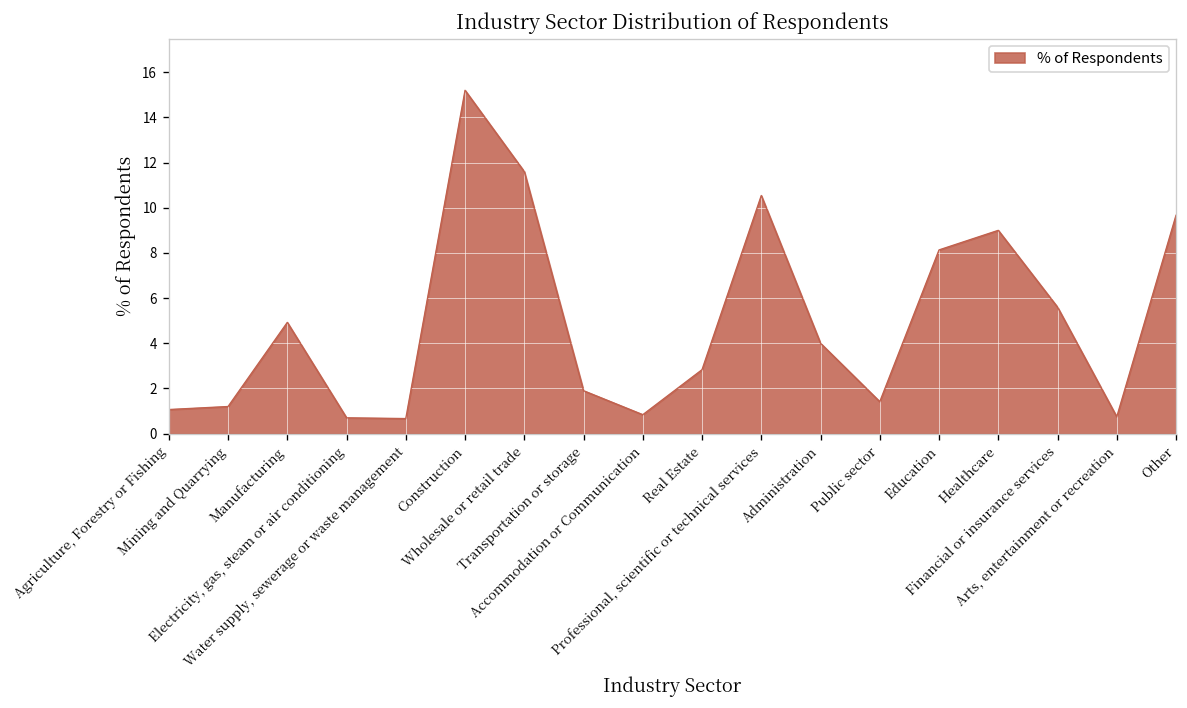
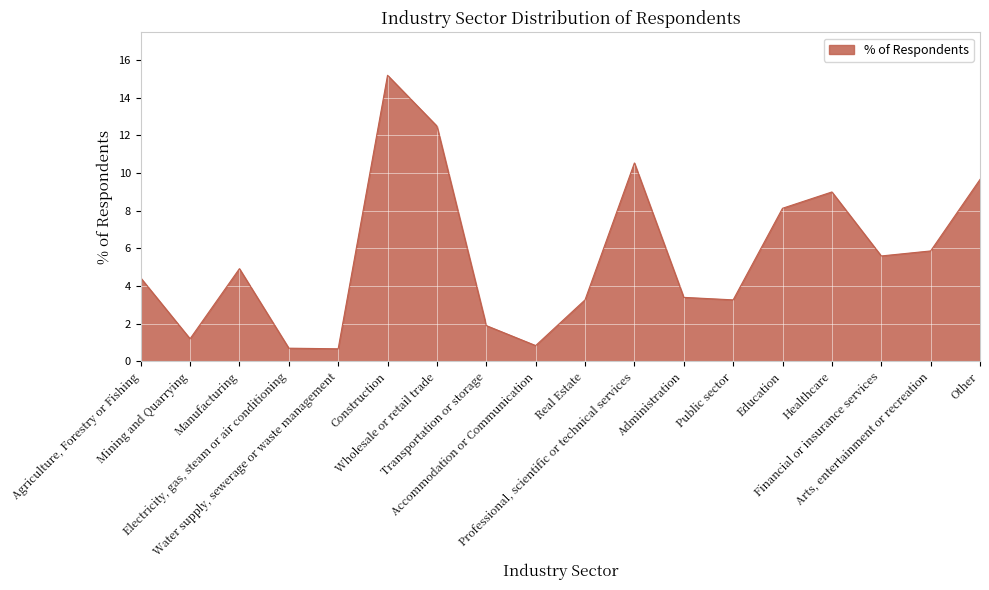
Agriculture, Forestry or Fishing: 1.1 -> 4.4
Wholesale or retail trade: 11.6 -> 12.5
Real Estate: 2.8 -> 3.3
Administration: 4.0 -> 3.4
Public sector: 1.4 -> 3.3
Arts, entertainment or recreation: 0.7 -> 5.9
